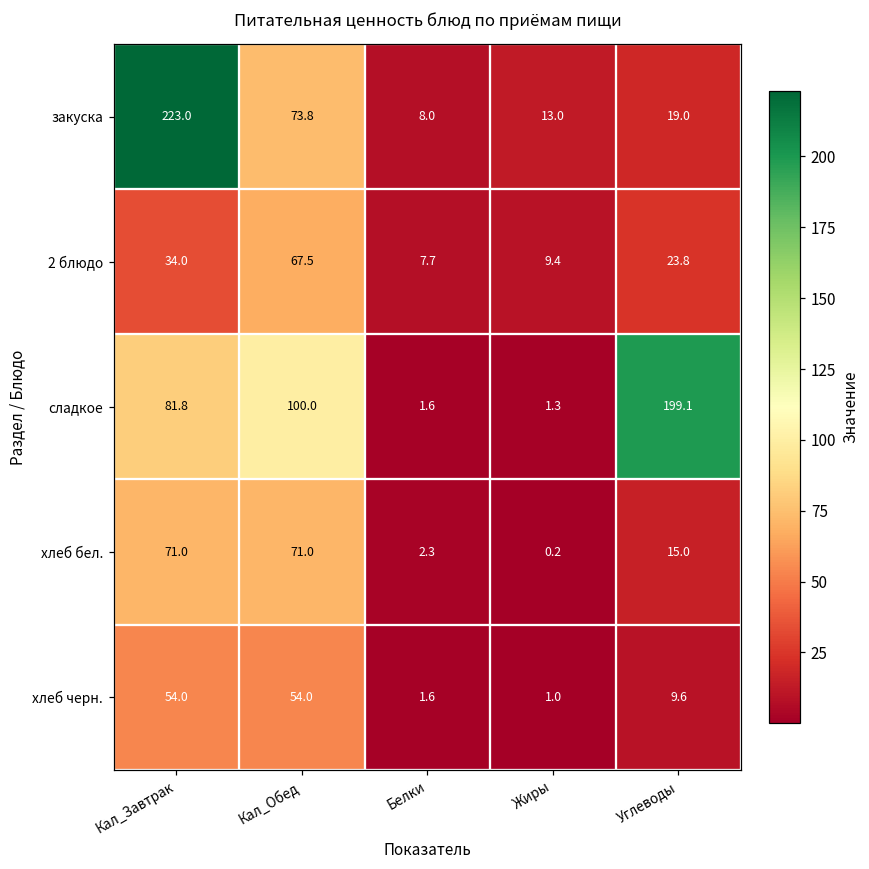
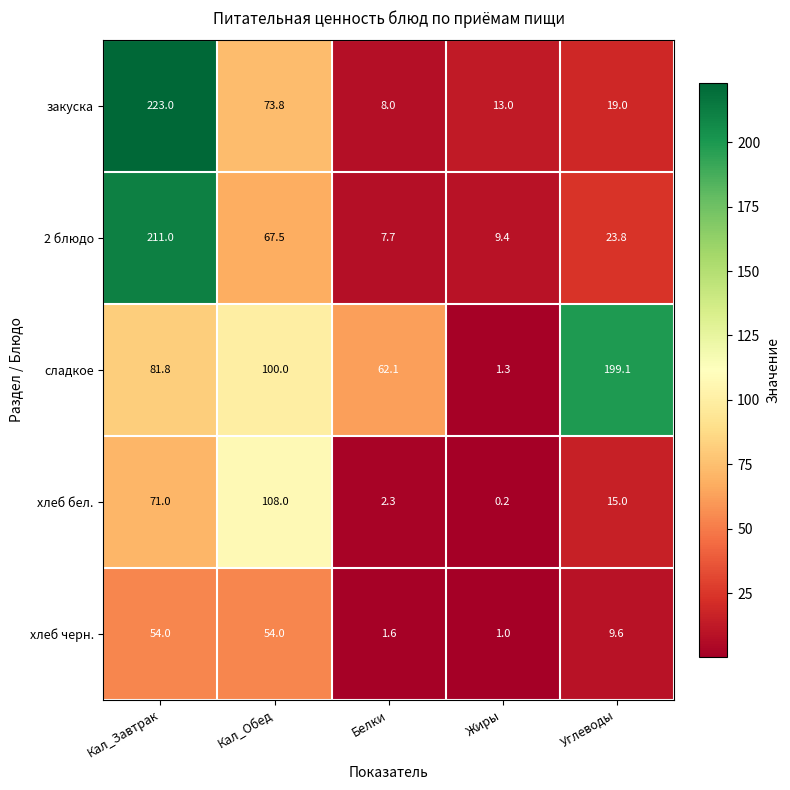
2 блюдо, Кал_Завтрак: 34.0 -> 211.0
сладкое, Белки: 1.6 -> 62.1
хлеб бел., Кал_Обед: 71.0 -> 108.0
